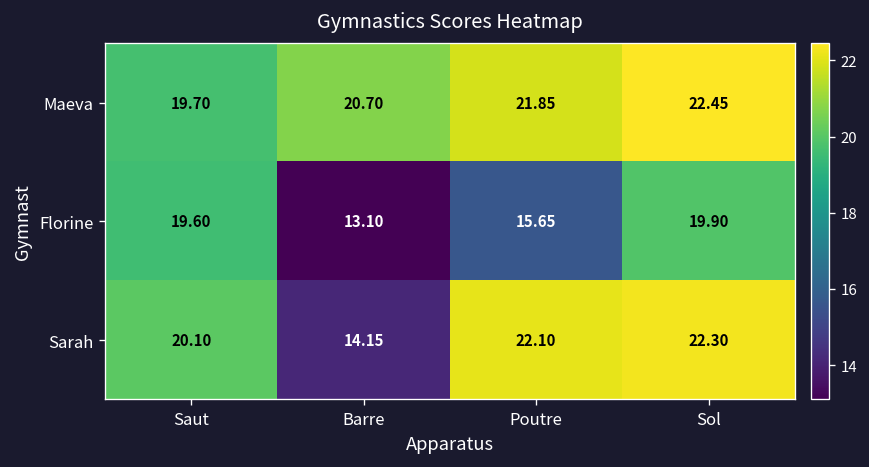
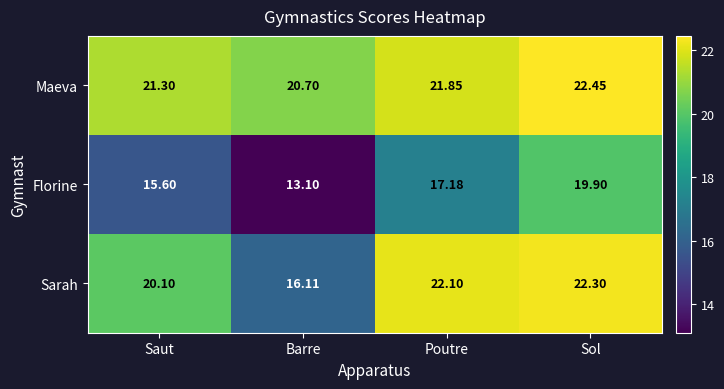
Maeva, Saut: 19.70 -> 21.30
Florine, Saut: 19.60 -> 15.60
Florine, Poutre: 15.65 -> 17.18
Sarah, Barre: 14.15 -> 16.11
